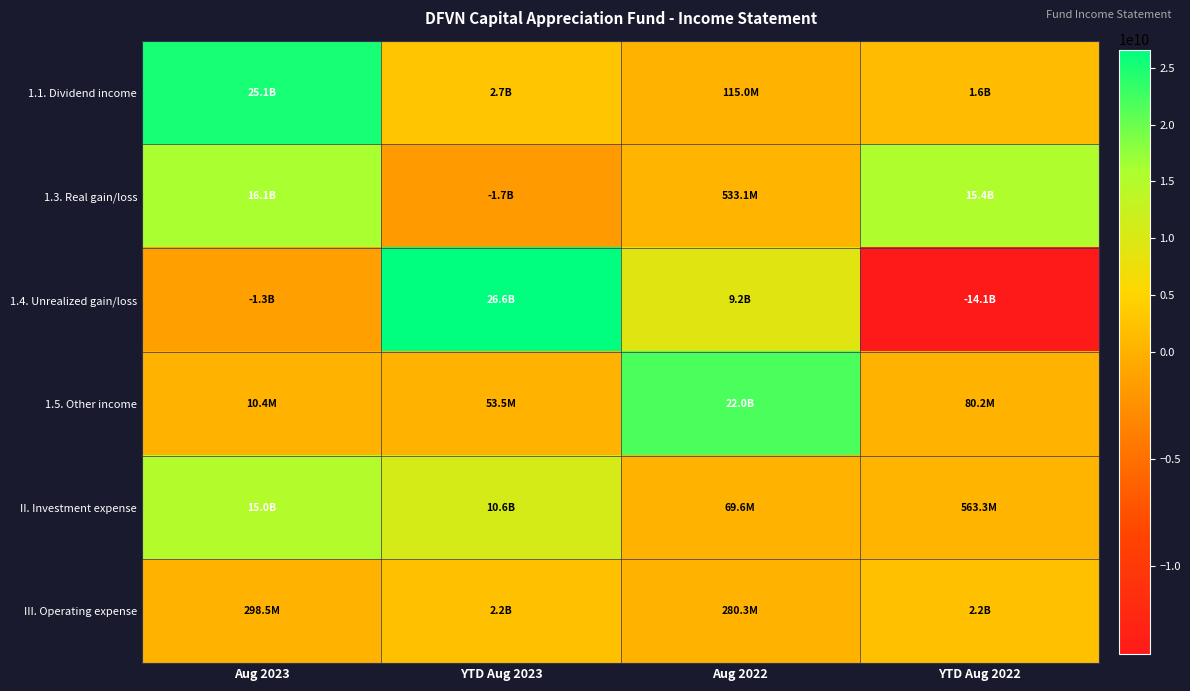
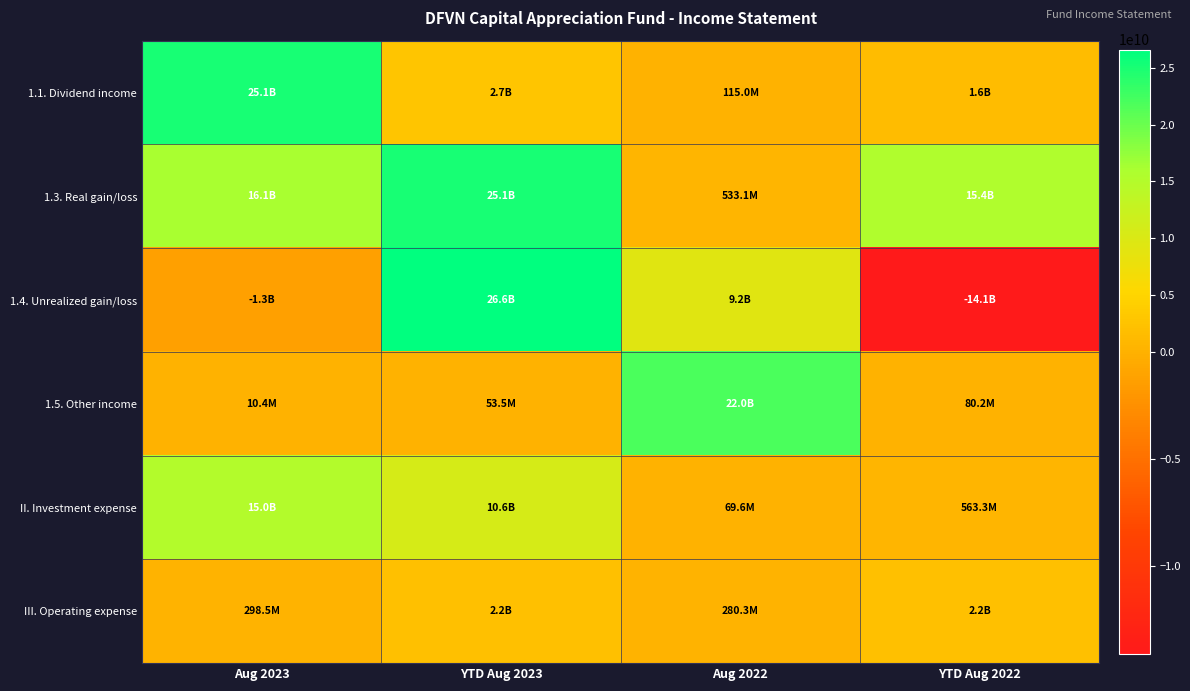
1.3. Real gain/loss, YTD Aug 2023: -1.7B -> 25.1B
